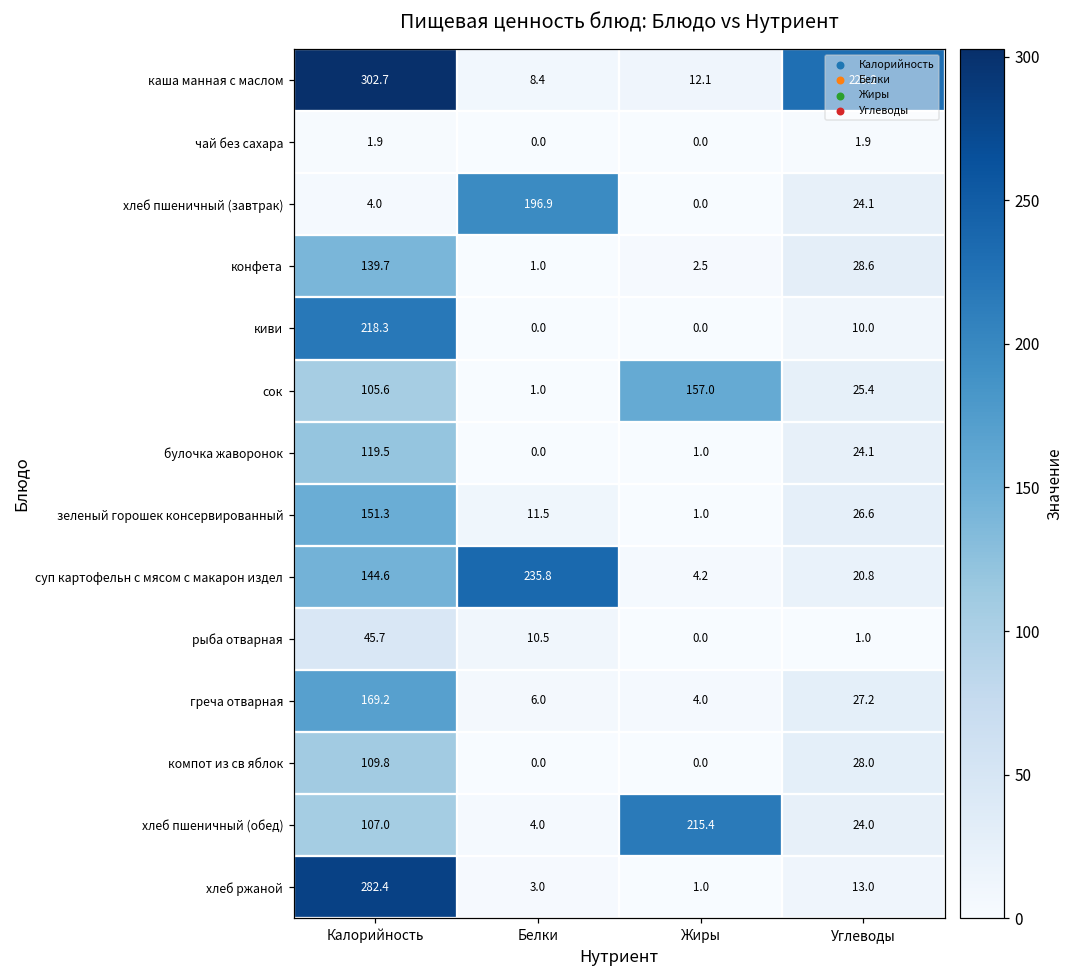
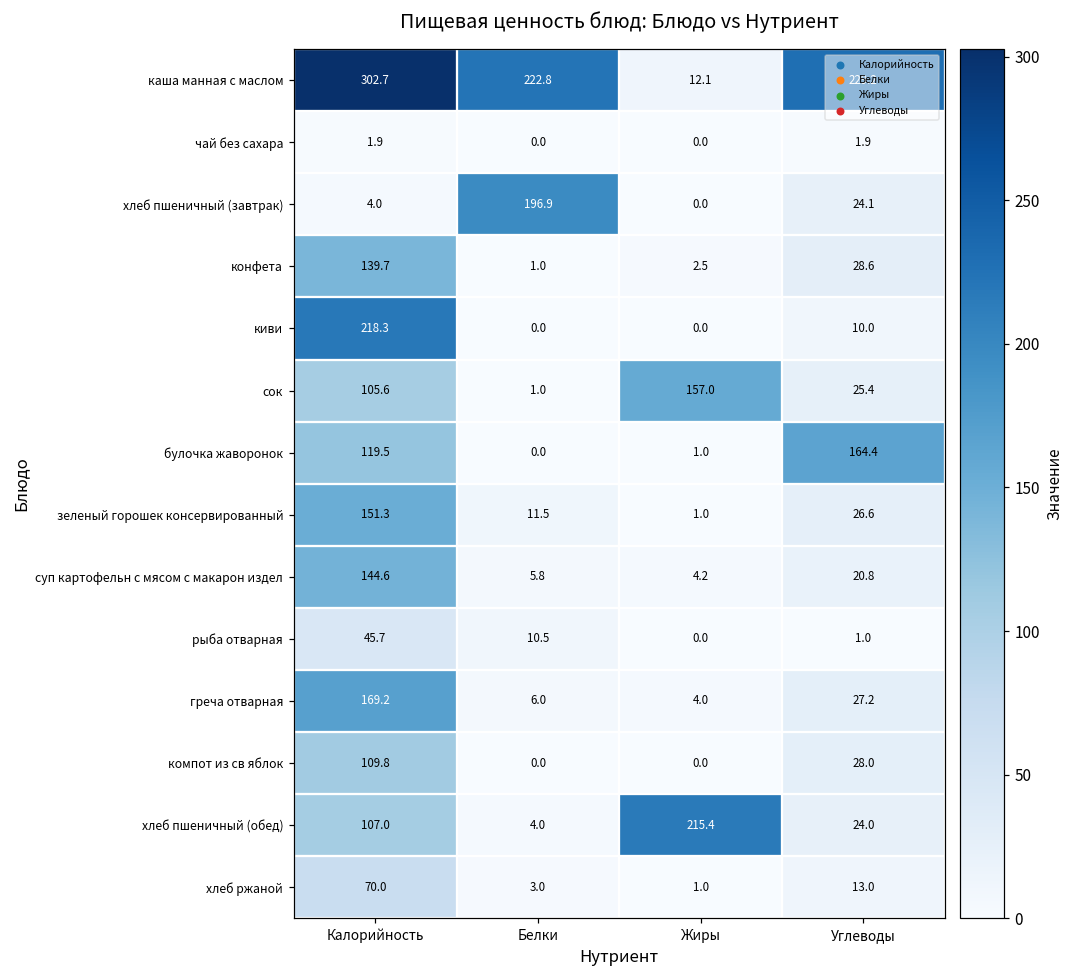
каша манная с маслом, Белки: 8.4 -> 222.8
булочка жаворонок, Углеводы: 24.1 -> 164.4
суп картофельн с мясом с макарон издел, Белки: 235.8 -> 5.8
хлеб ржаной, Калорийность: 282.4 -> 70.0
